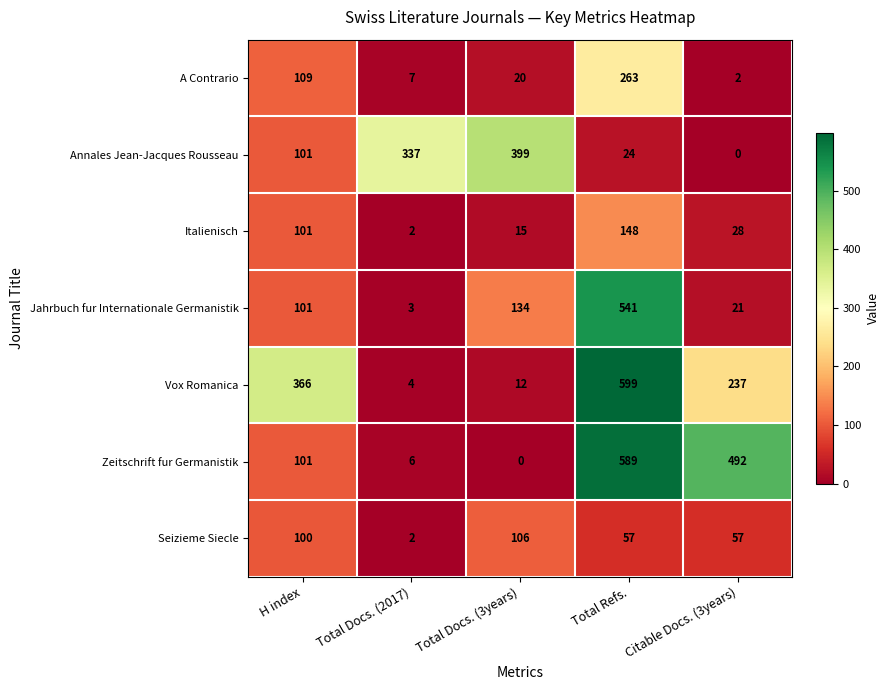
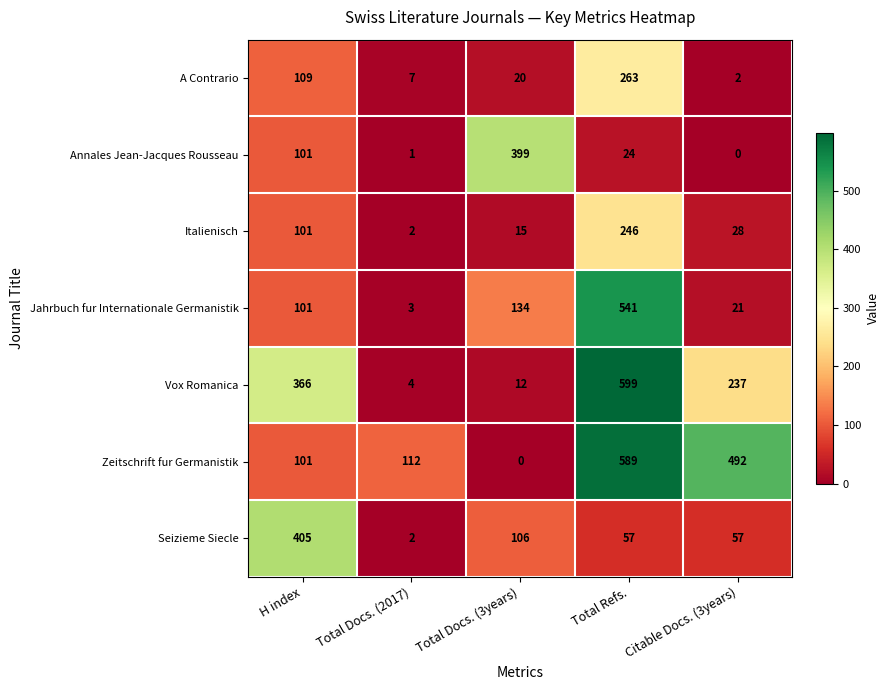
Annales Jean-Jacques Rousseau, Total Docs. (2017): 337 -> 1
Italienisch, Total Refs.: 148 -> 246
Zeitschrift fur Germanistik, Total Docs. (2017): 6 -> 112
Seizieme Siecle, H index: 100 -> 405
